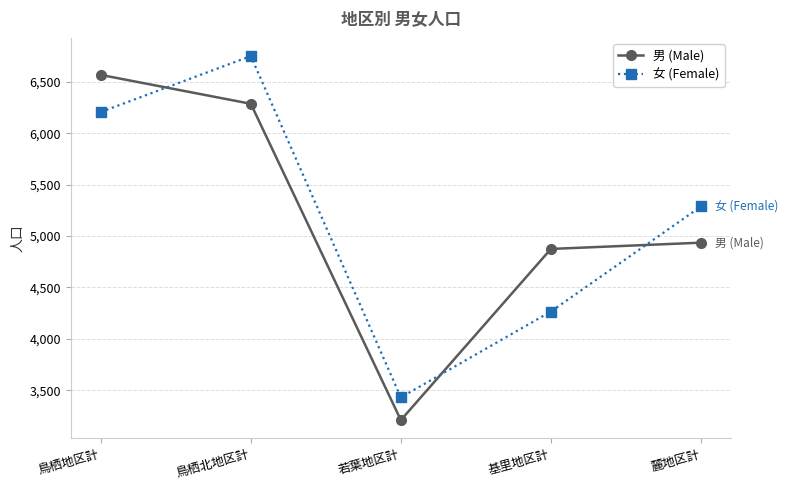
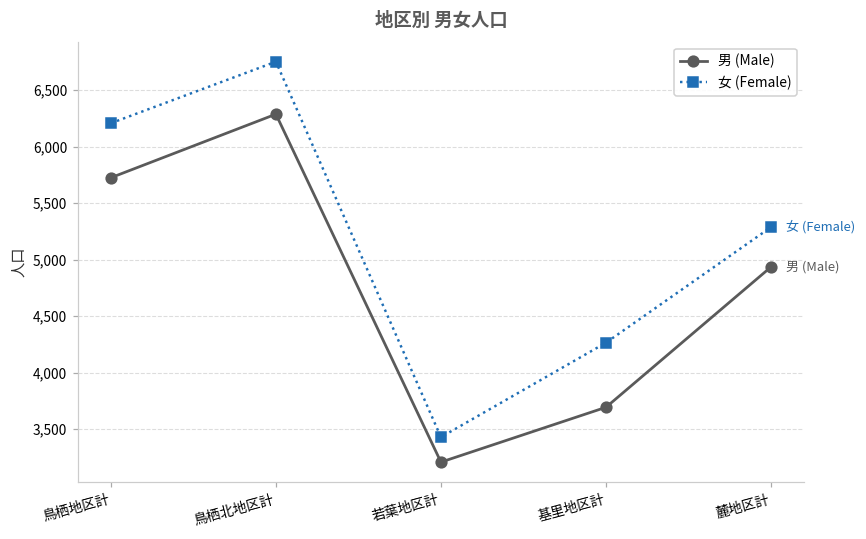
男 (Male), 鳥栖地区計: 6,570 -> 5,720
男 (Male), 基里地区計: 4,870 -> 3,690
